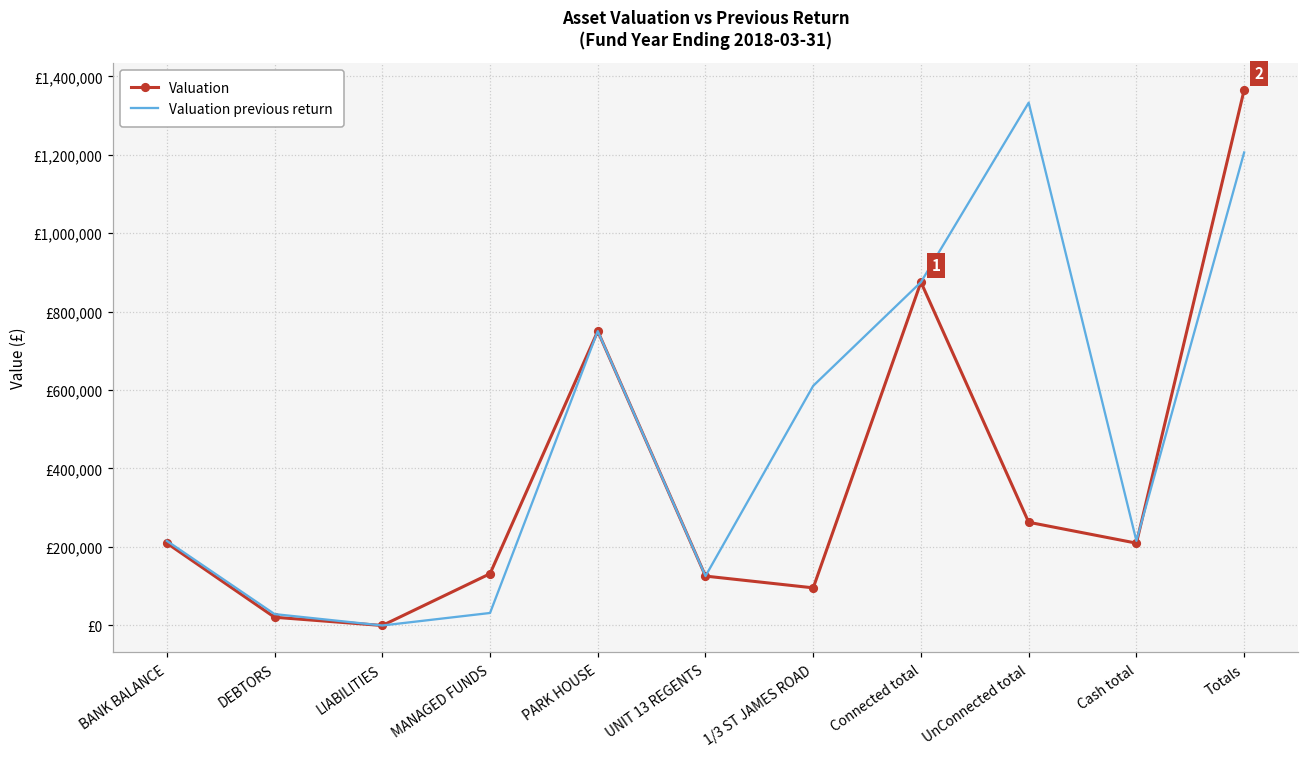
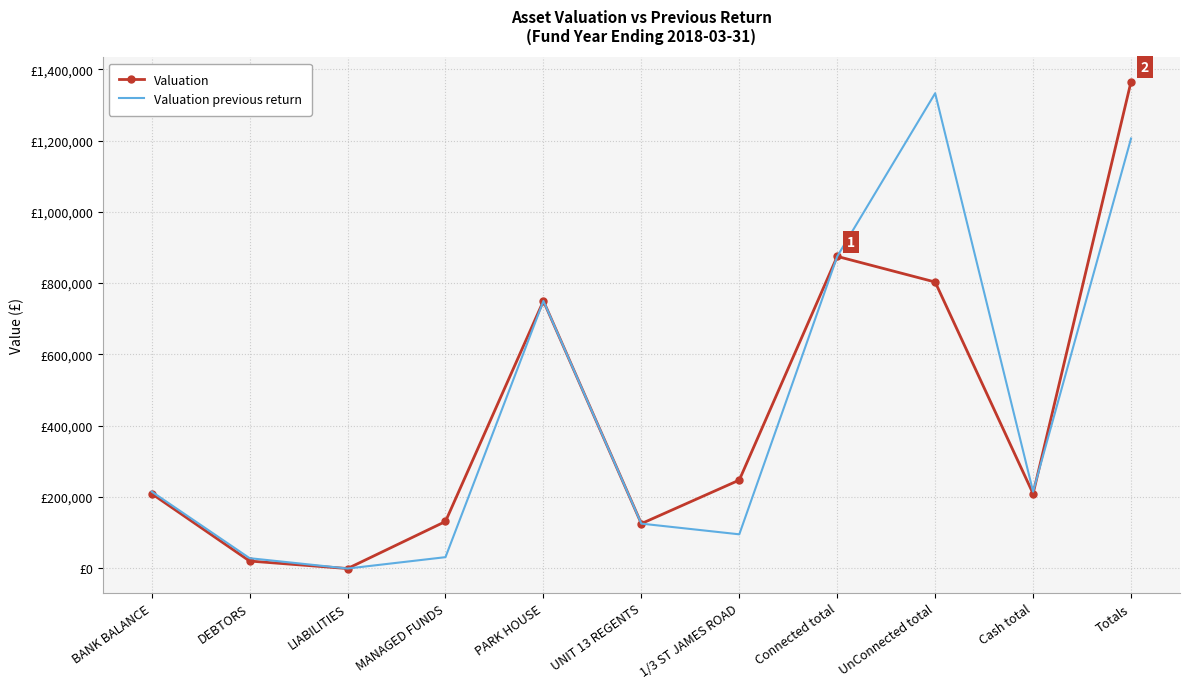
Valuation, 1/3 ST JAMES ROAD: £100,000 -> £250,000
Valuation previous return, 1/3 ST JAMES ROAD: £610,000 -> £100,000
Valuation, UnConnected total: £260,000 -> £800,000
